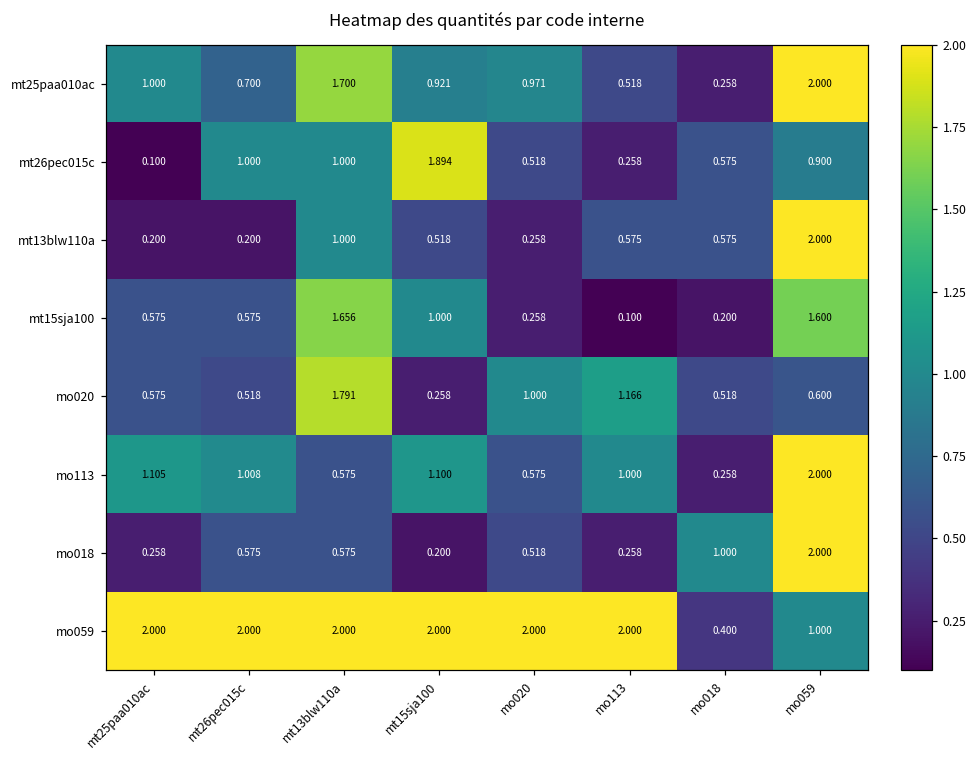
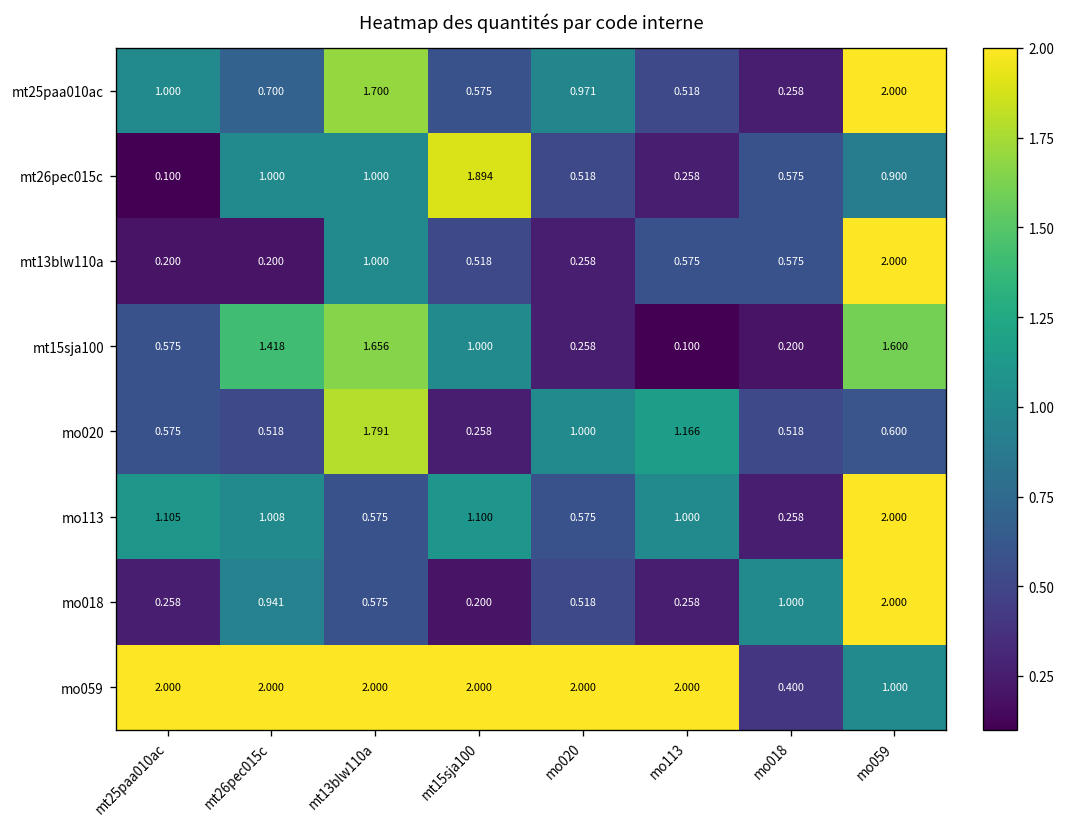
mt25paa010ac, mt15sja100: 0.921 -> 0.575
mt15sja100, mt26pec015c: 0.575 -> 1.418
mo018, mt26pec015c: 0.575 -> 0.941
